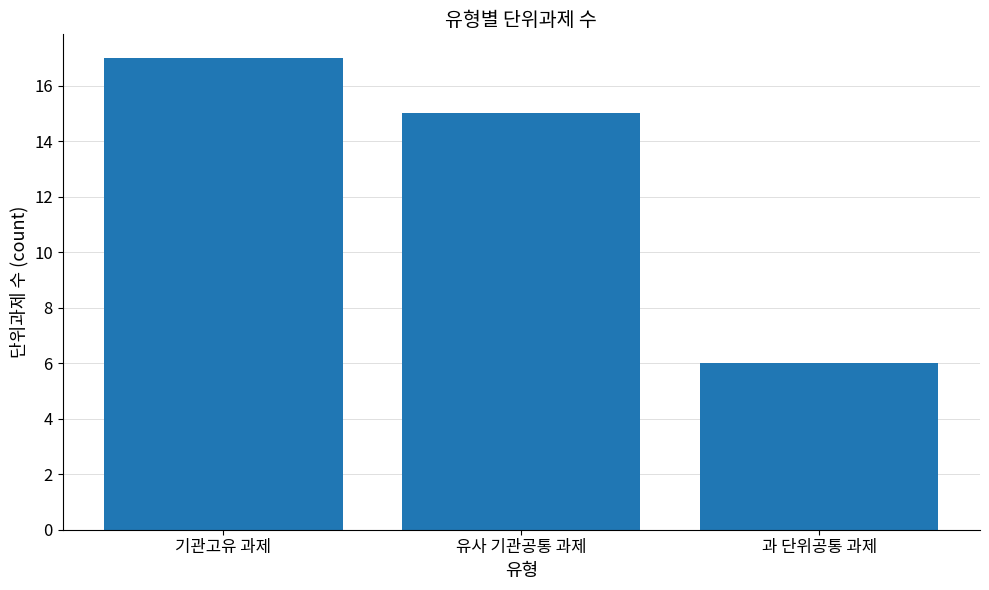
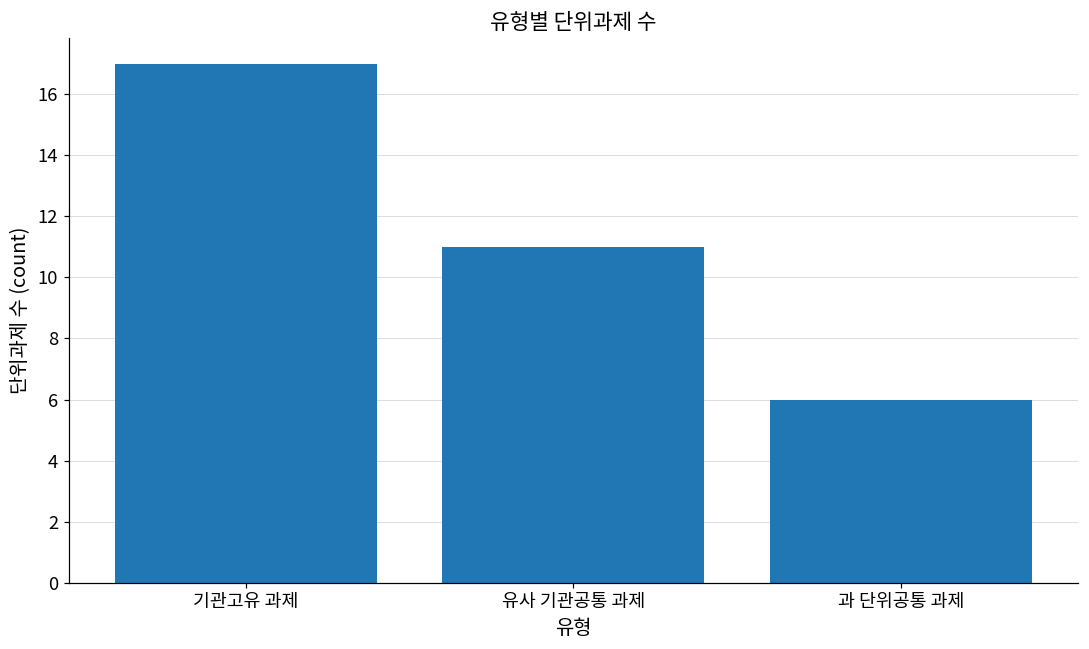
유사 기관공통 과제: 15 -> 11
